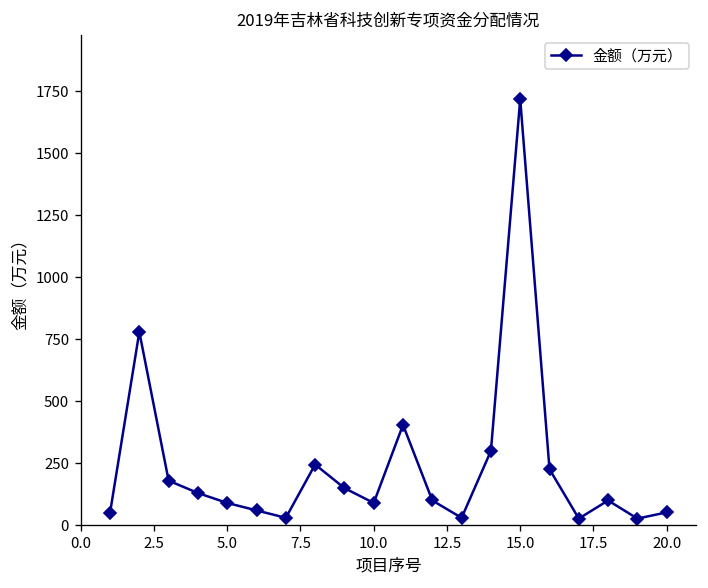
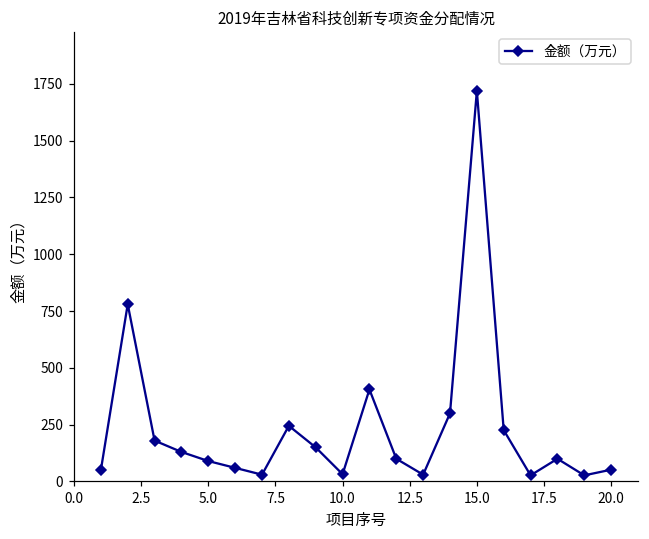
10.0: 90 -> 30
